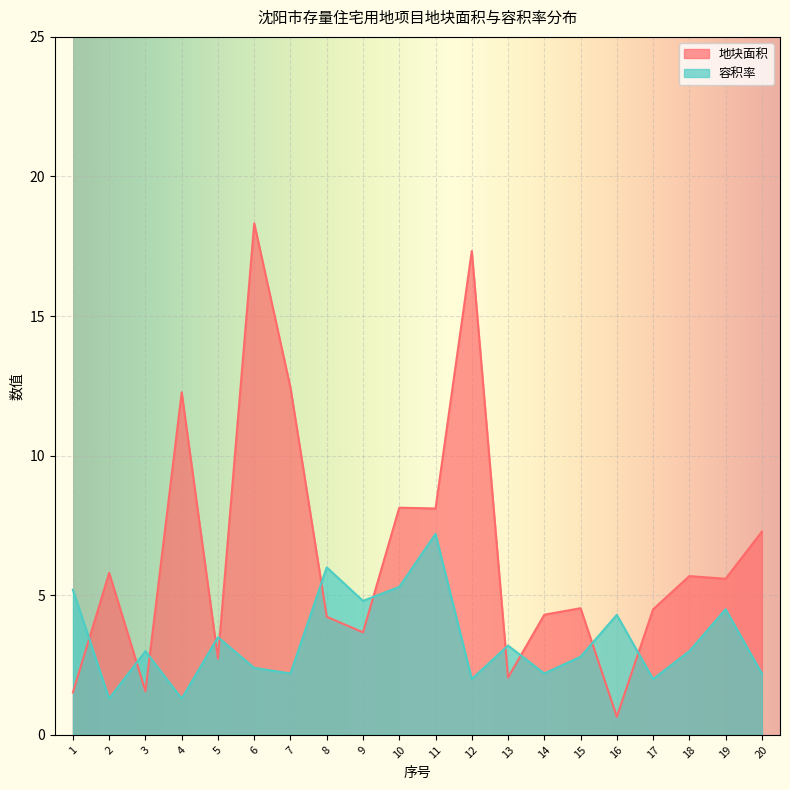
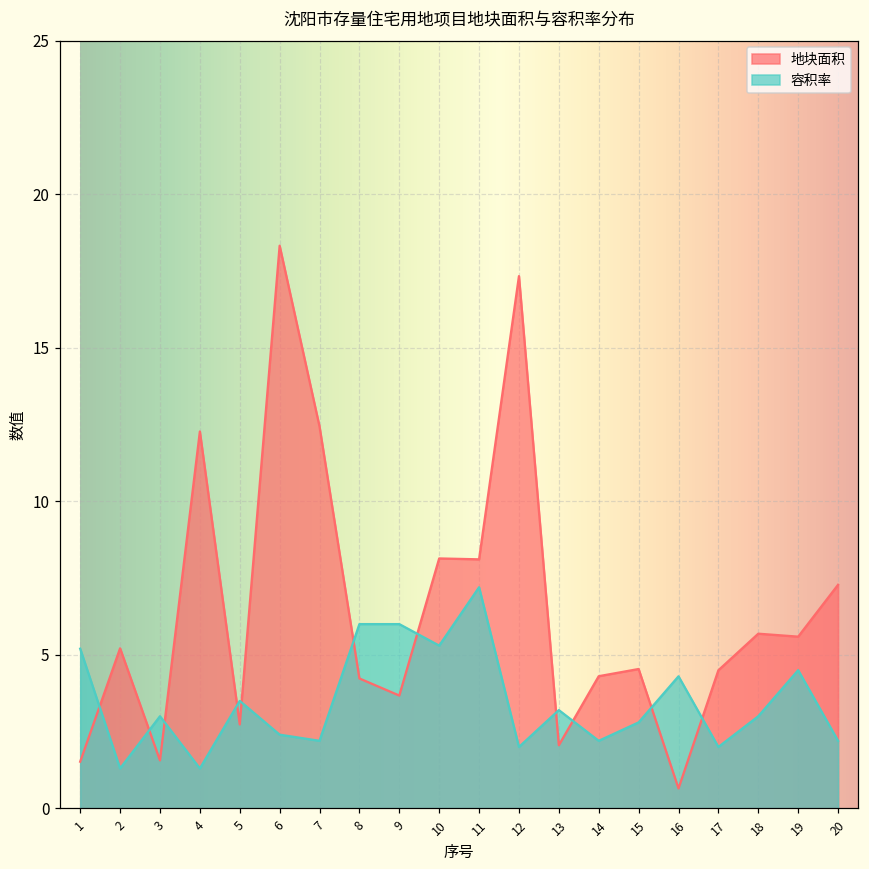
地块面积, 2: 5.8 -> 5.2
容积率, 9: 4.8 -> 6.0
